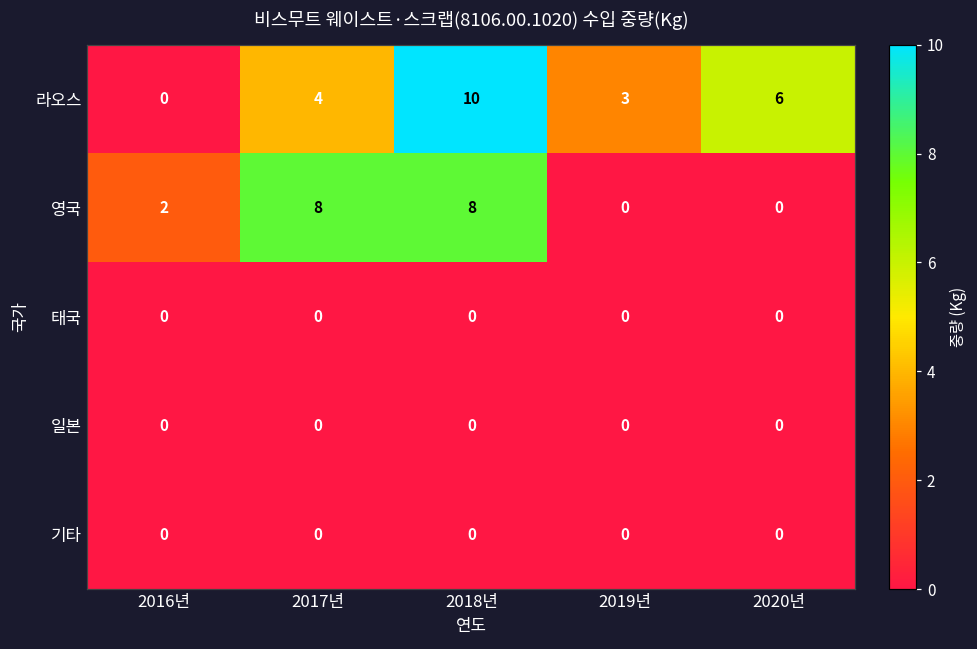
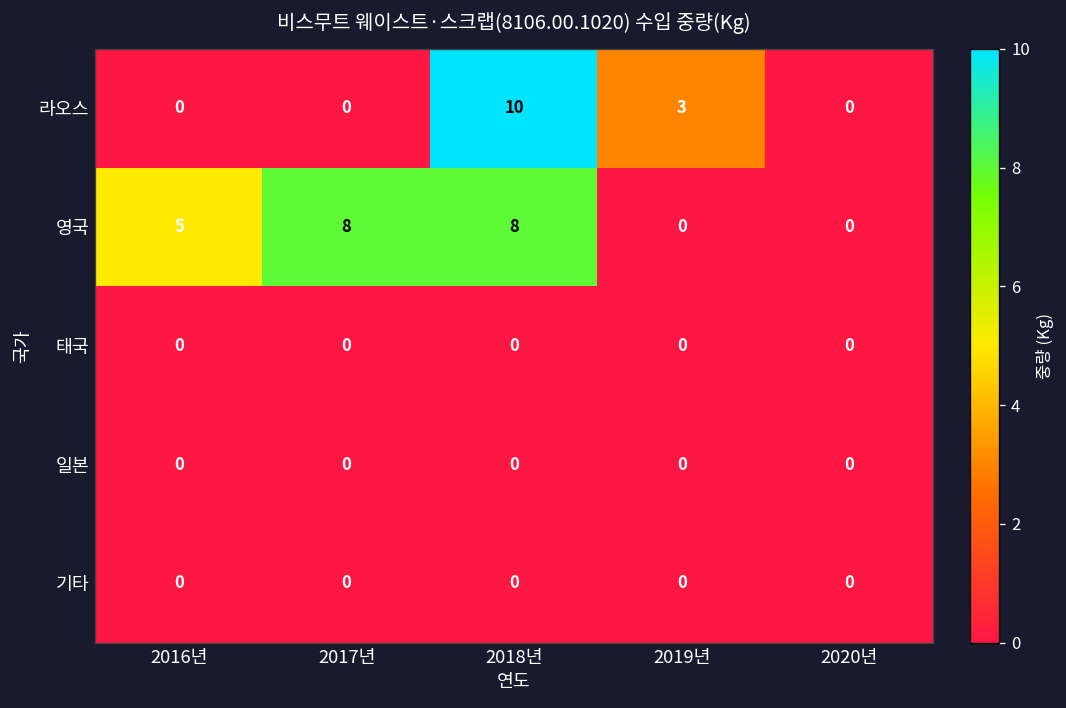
라오스, 2017년: 4 -> 0
라오스, 2020년: 6 -> 0
영국, 2016년: 2 -> 5
